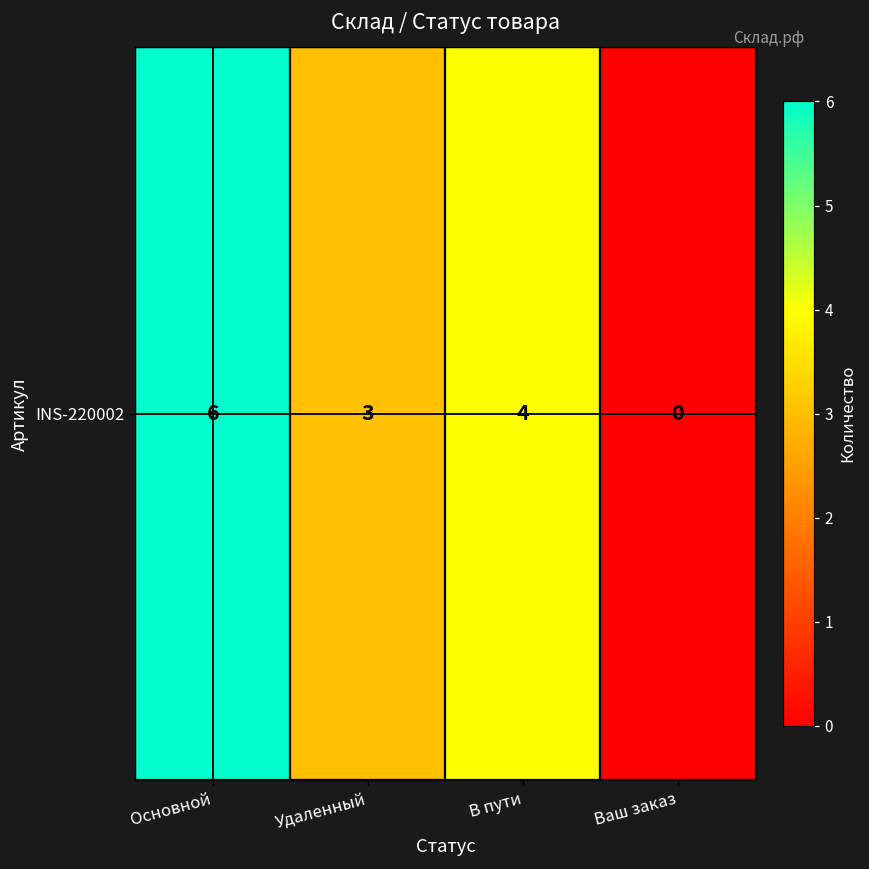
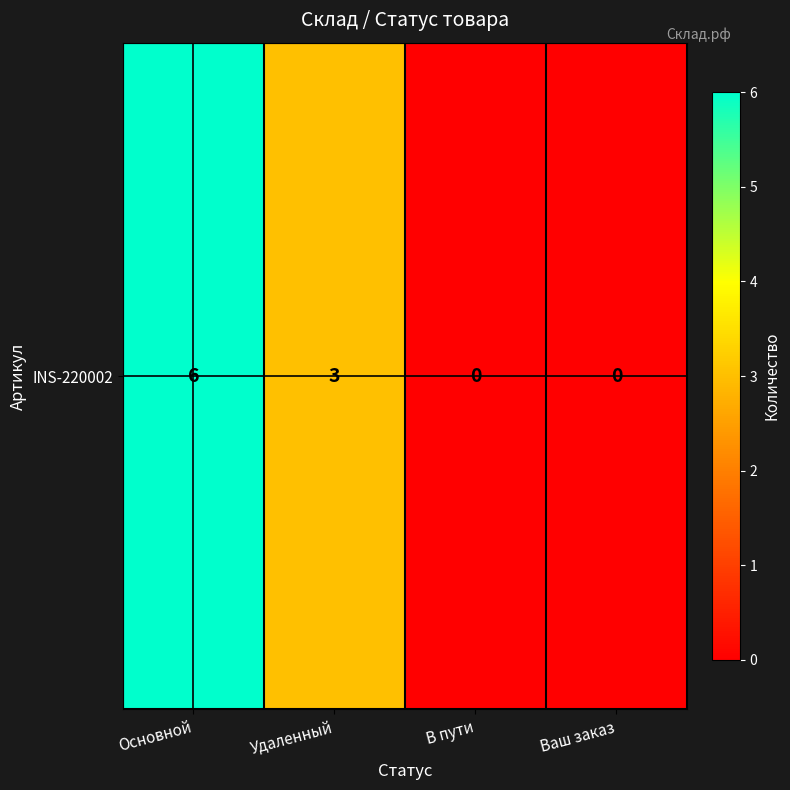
INS-220002, В пути: 4 -> 0
